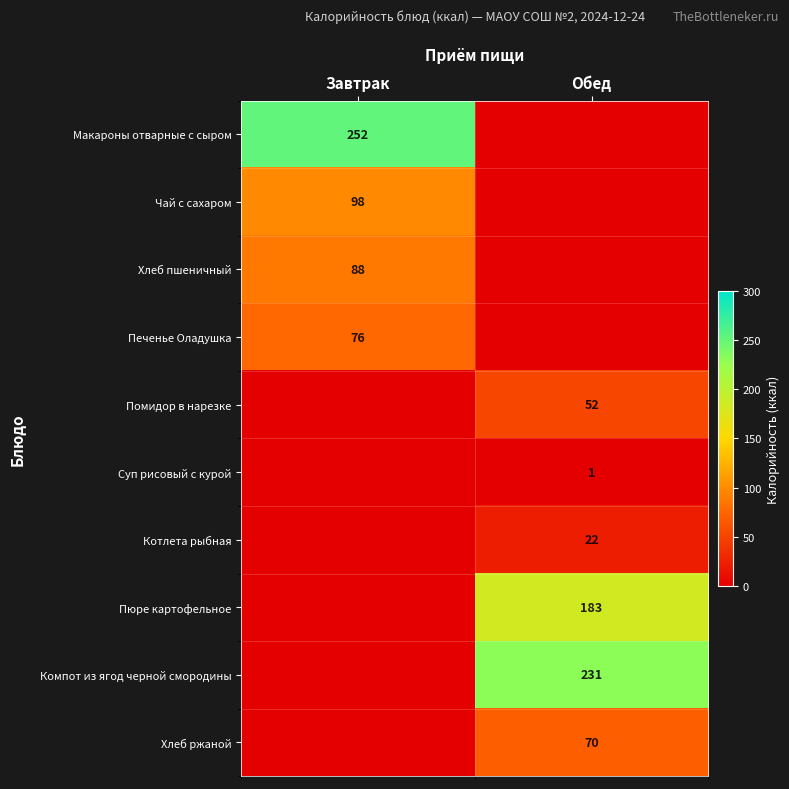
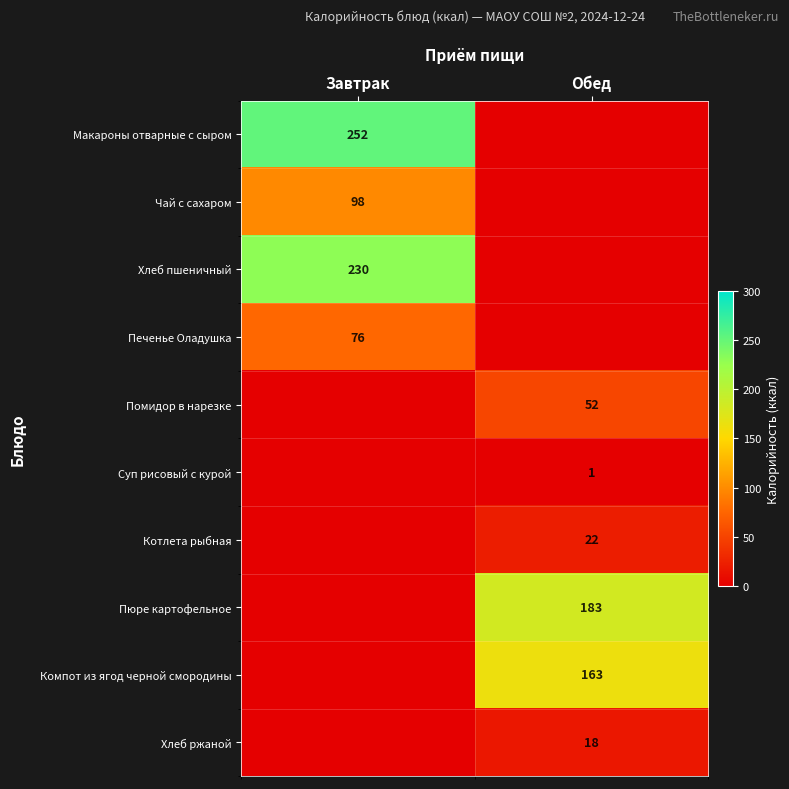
Хлеб пшеничный, Завтрак: 88 -> 230
Компот из ягод черной смородины, Обед: 231 -> 163
Хлеб ржаной, Обед: 70 -> 18
